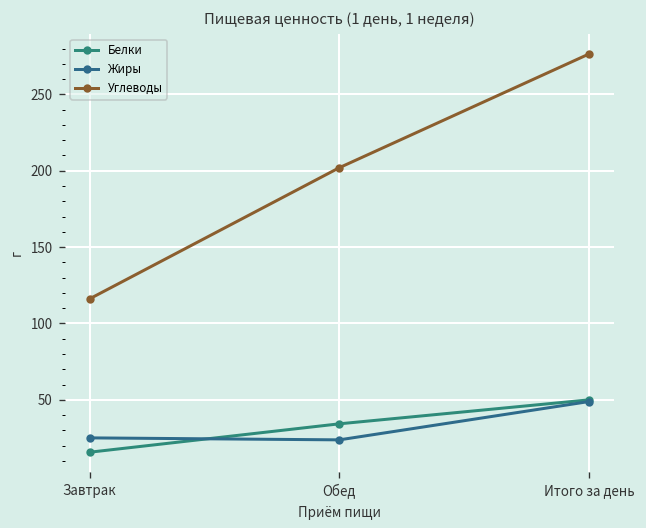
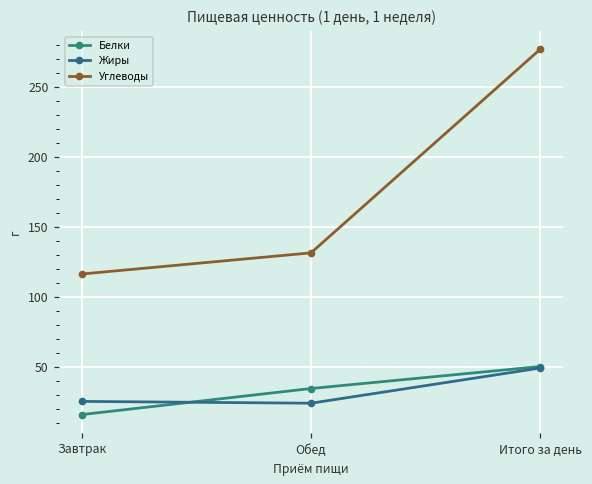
Углеводы, Обед: 202 -> 131
